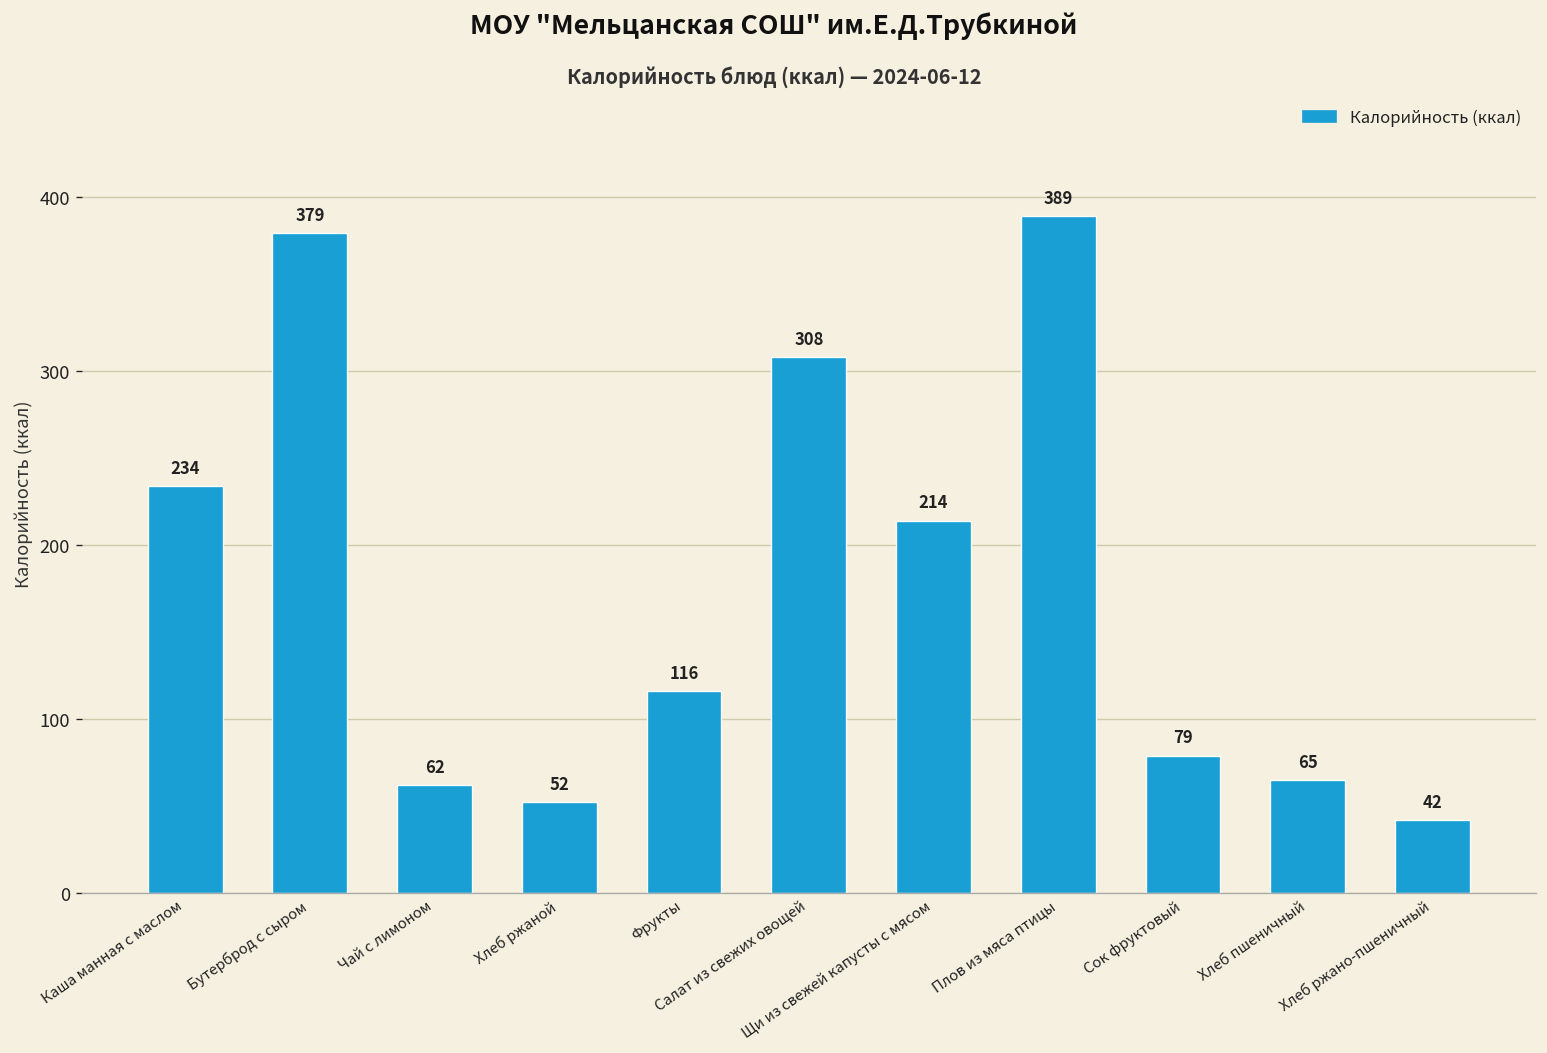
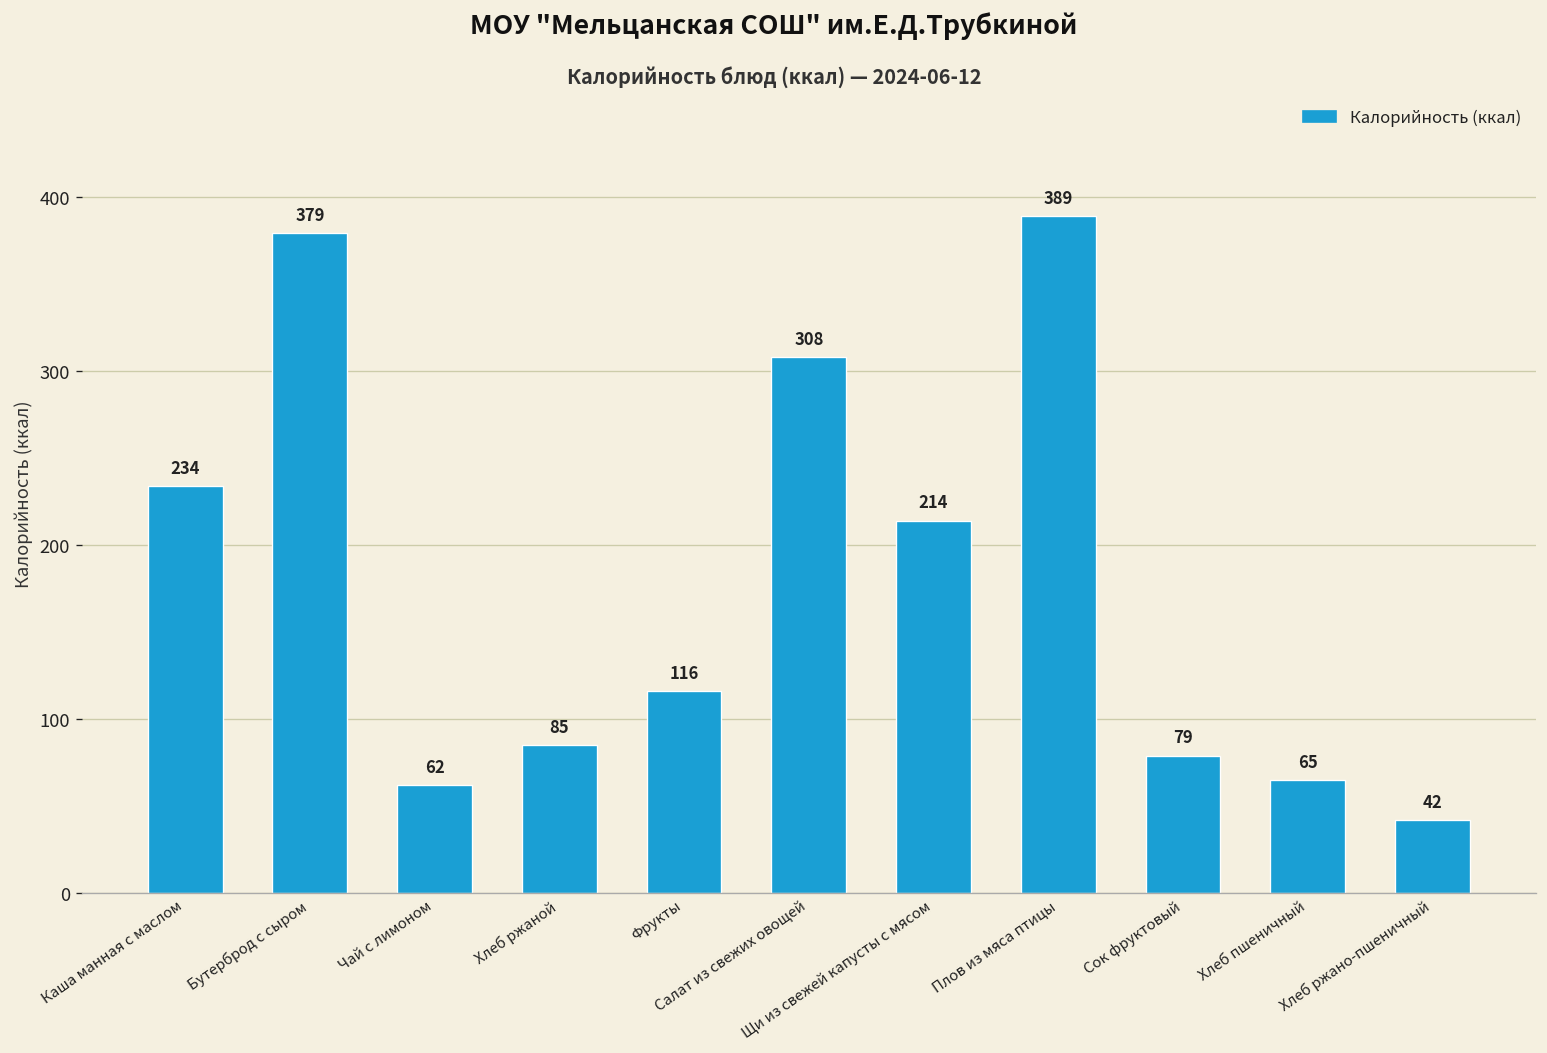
Хлеб ржаной: 52 -> 85
